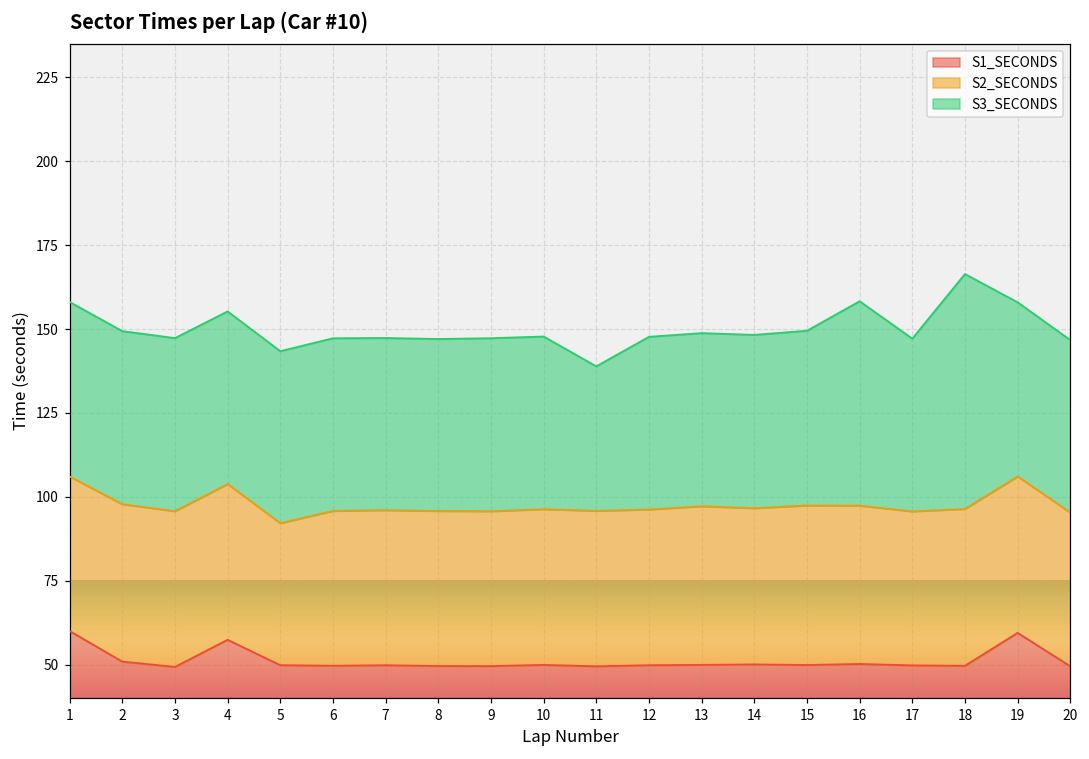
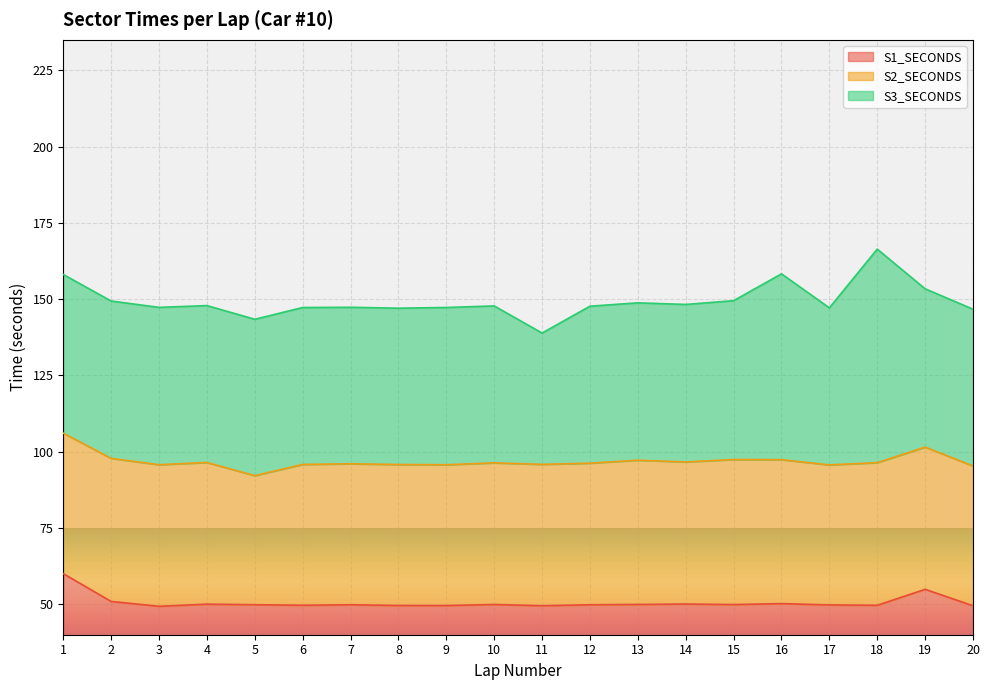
S1_SECONDS, 4: 57 -> 50
S1_SECONDS, 19: 59 -> 55
